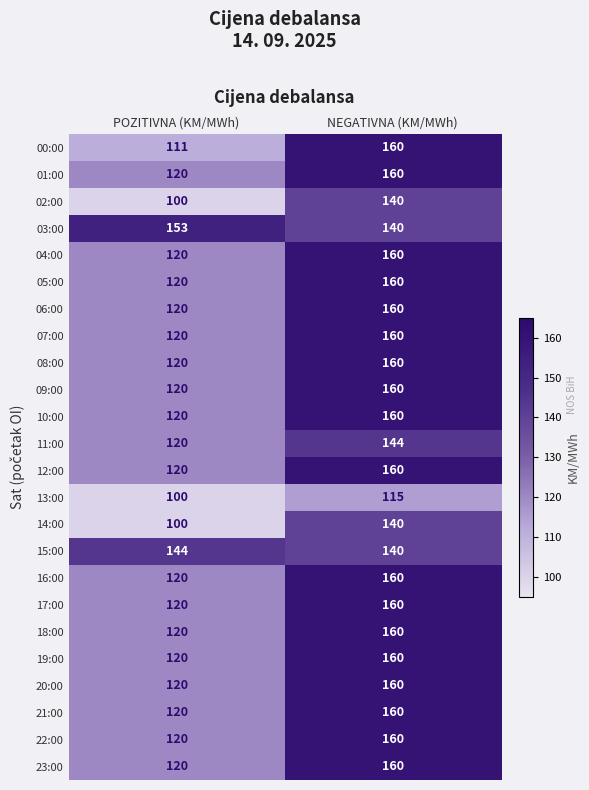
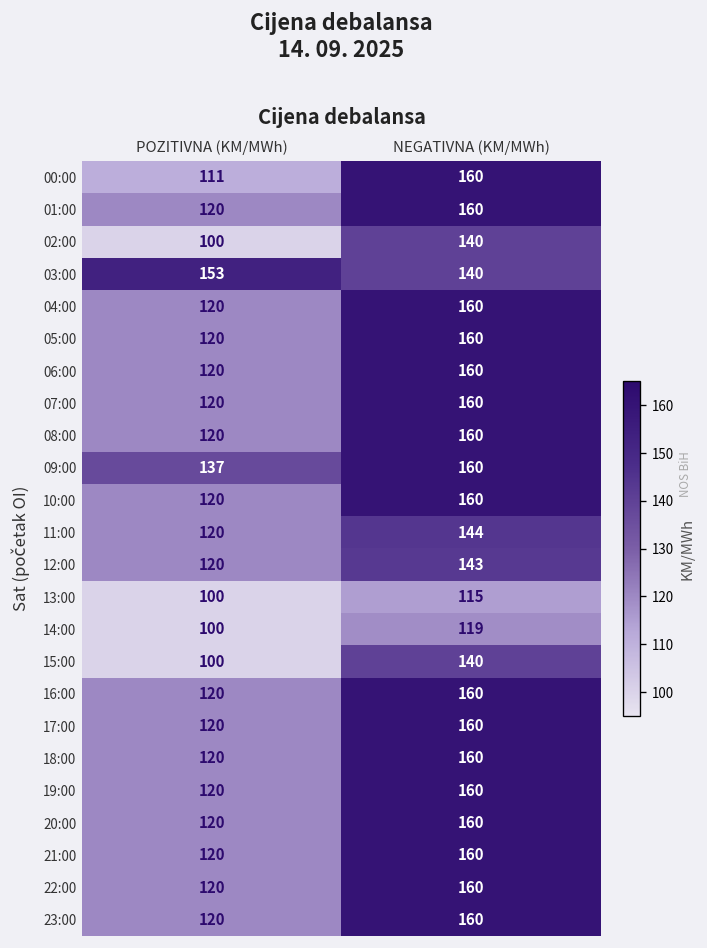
09:00, POZITIVNA (KM/MWh): 120 -> 137
12:00, NEGATIVNA (KM/MWh): 160 -> 143
14:00, NEGATIVNA (KM/MWh): 140 -> 119
15:00, POZITIVNA (KM/MWh): 144 -> 100
